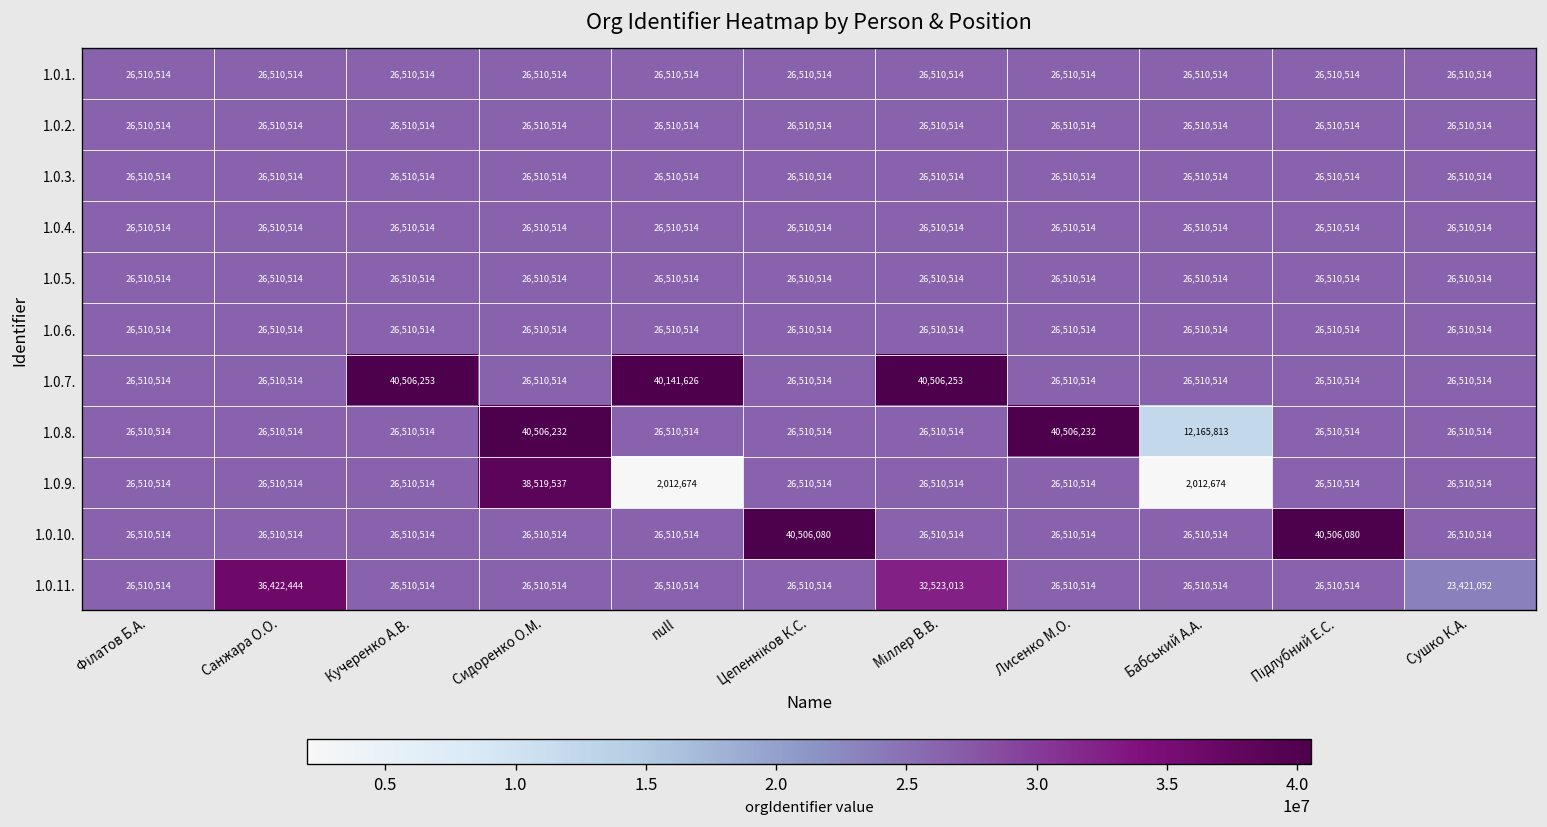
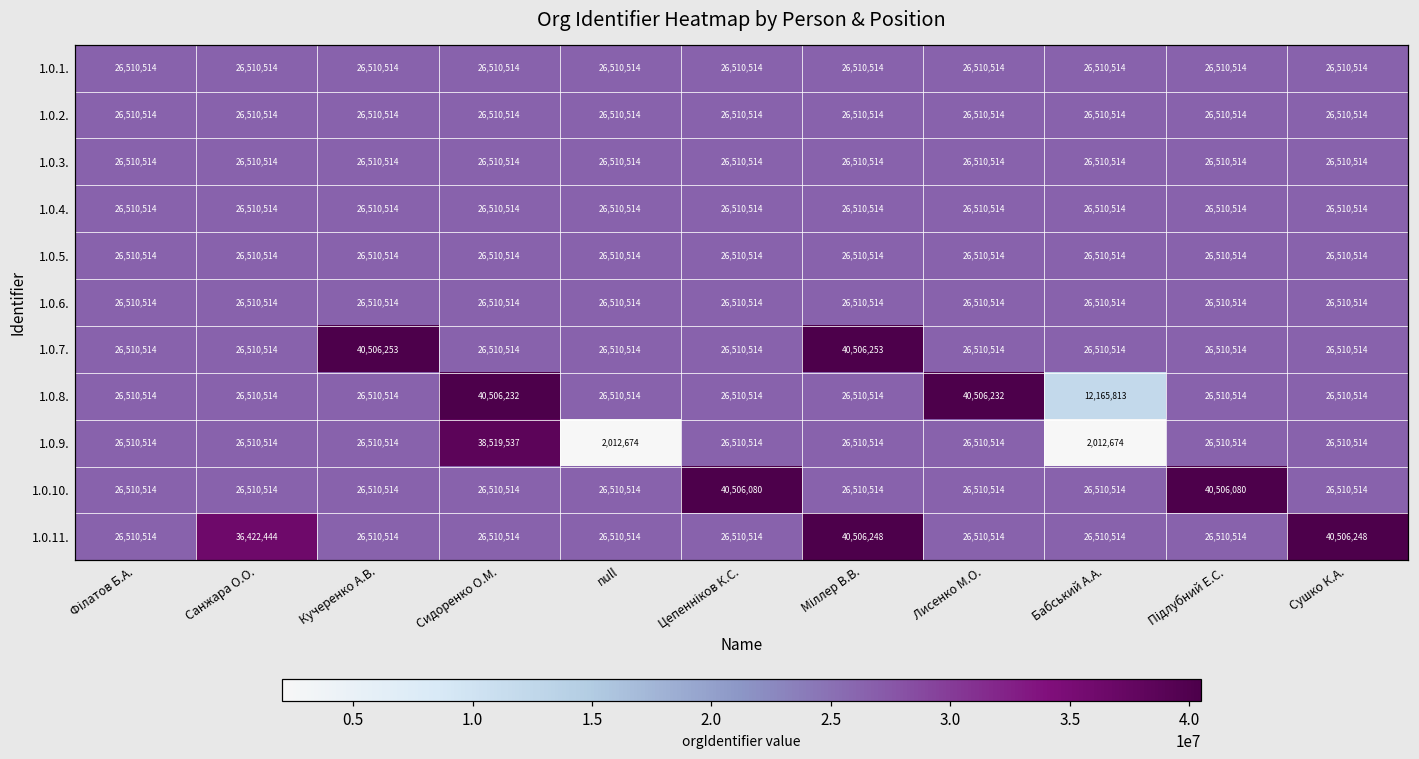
1.0.7., null: 40,141,626 -> 26,510,514
1.0.11., Міллер В.В.: 32,523,013 -> 40,506,248
1.0.11., Сушко К.А.: 23,421,052 -> 40,506,248
